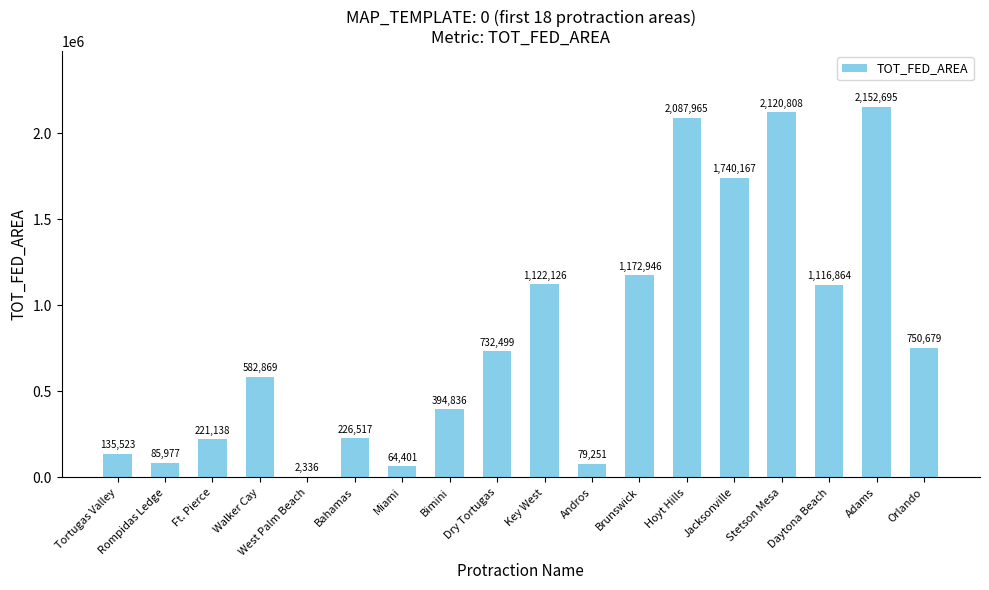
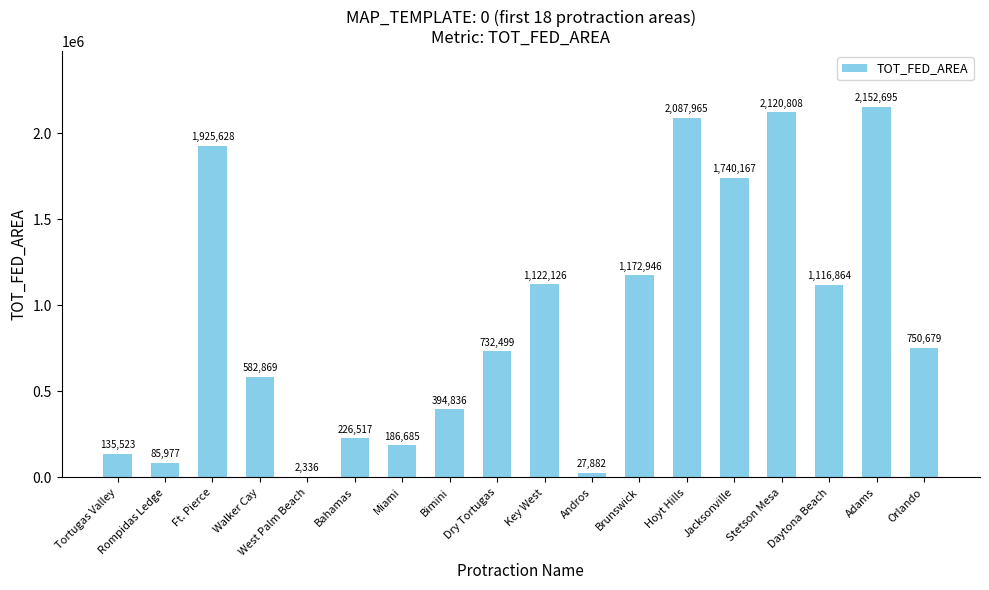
Ft. Pierce: 221,138 -> 1,925,628
Miami: 64,401 -> 186,685
Andros: 79,251 -> 27,882
